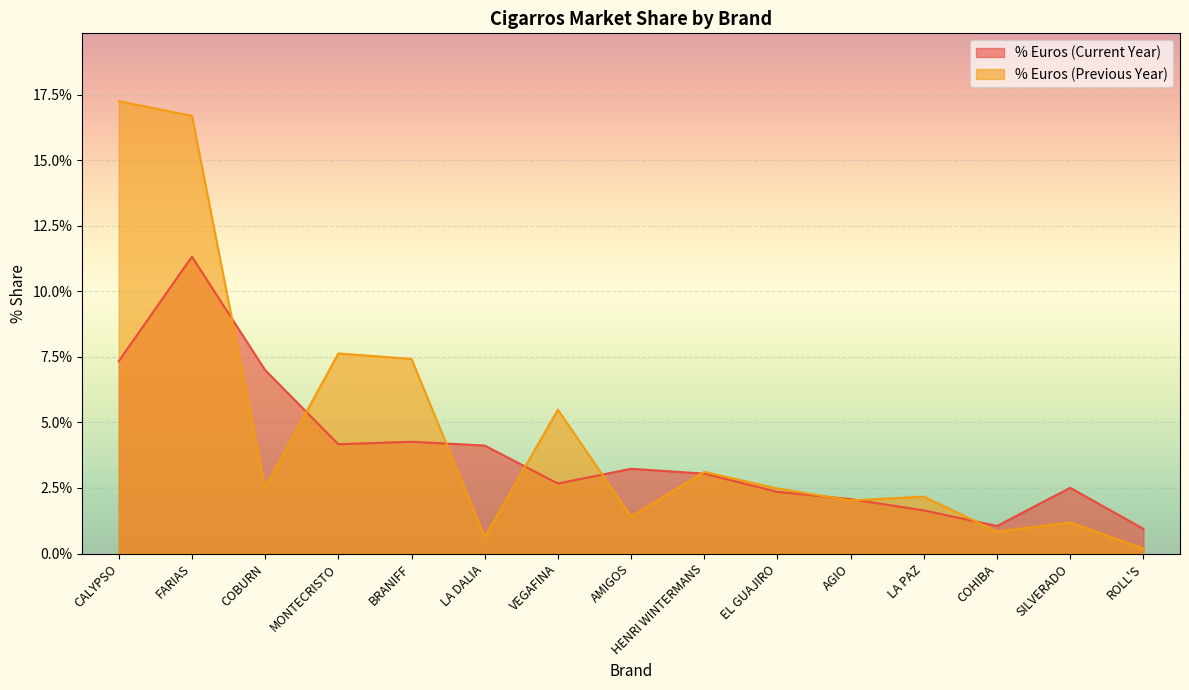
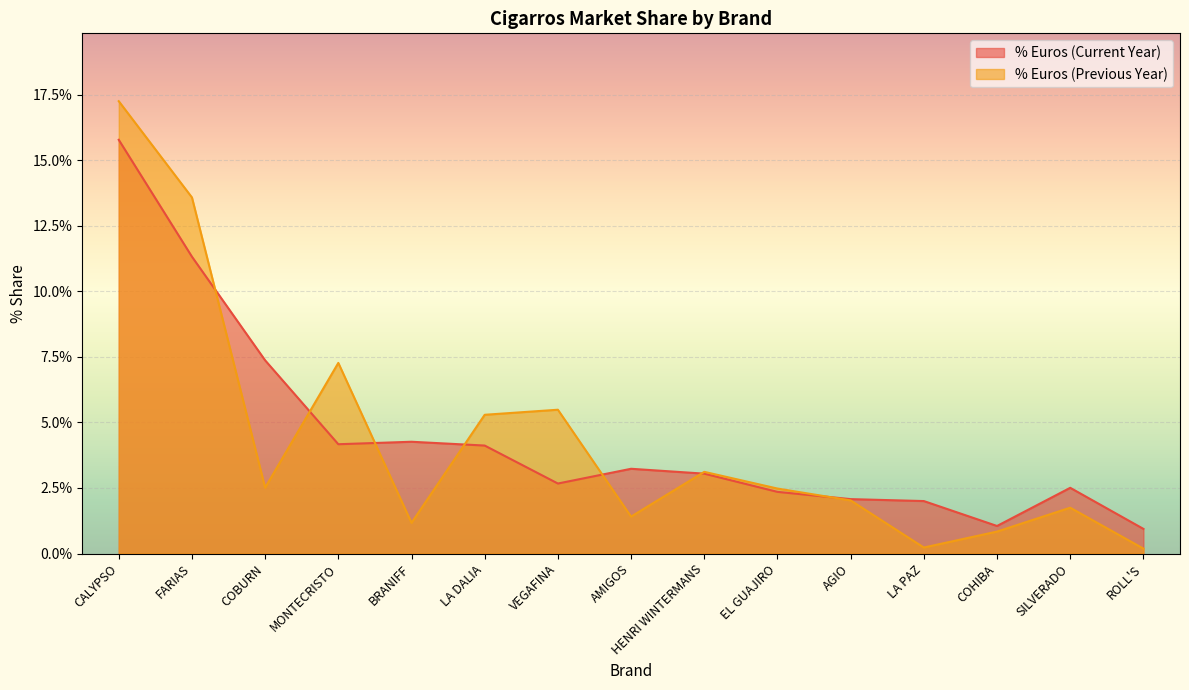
% Euros (Current Year), CALYPSO: 7.3% -> 15.8%
% Euros (Previous Year), FARIAS: 16.7% -> 13.6%
% Euros (Current Year), COBURN: 7.0% -> 7.4%
% Euros (Previous Year), MONTECRISTO: 7.6% -> 7.3%
% Euros (Previous Year), BRANIFF: 7.4% -> 1.2%
% Euros (Previous Year), LA DALIA: 0.6% -> 5.3%
% Euros (Current Year), LA PAZ: 1.6% -> 2.0%
% Euros (Previous Year), LA PAZ: 2.2% -> 0.2%
% Euros (Previous Year), SILVERADO: 1.2% -> 1.7%
